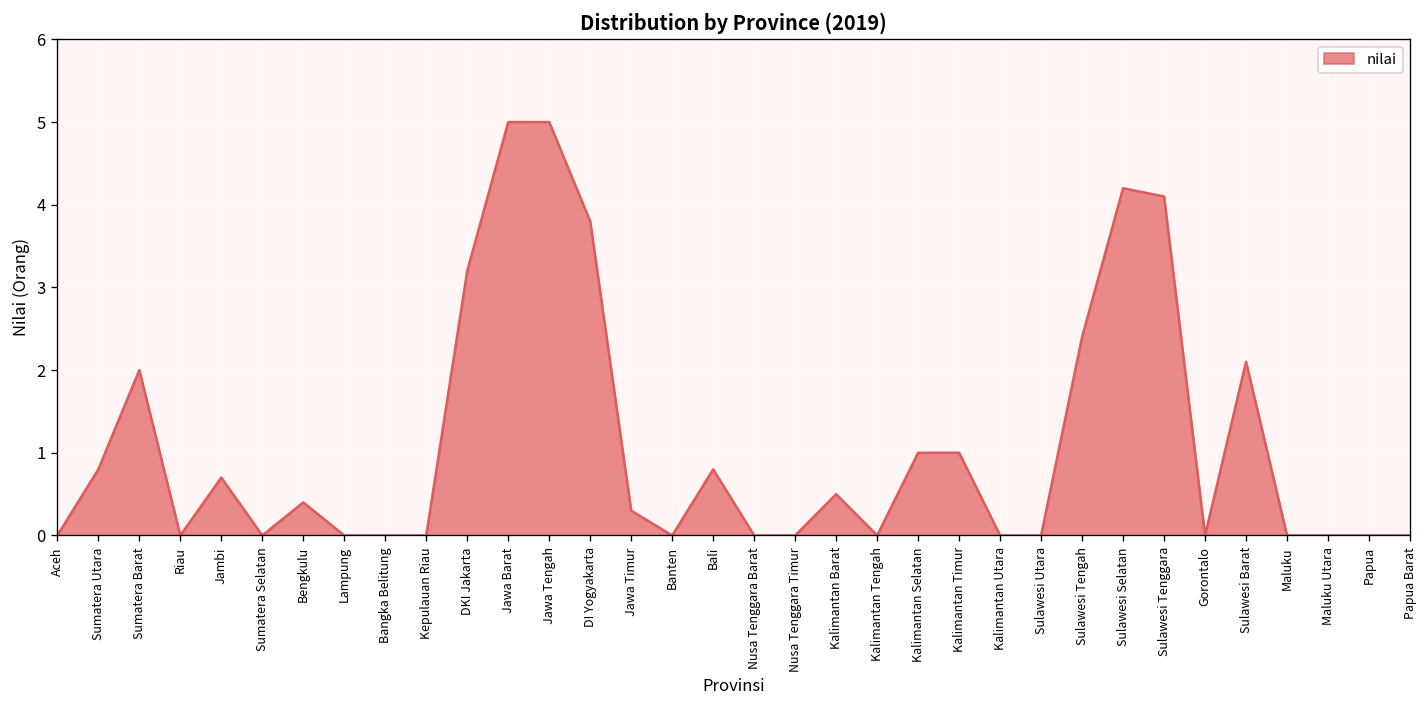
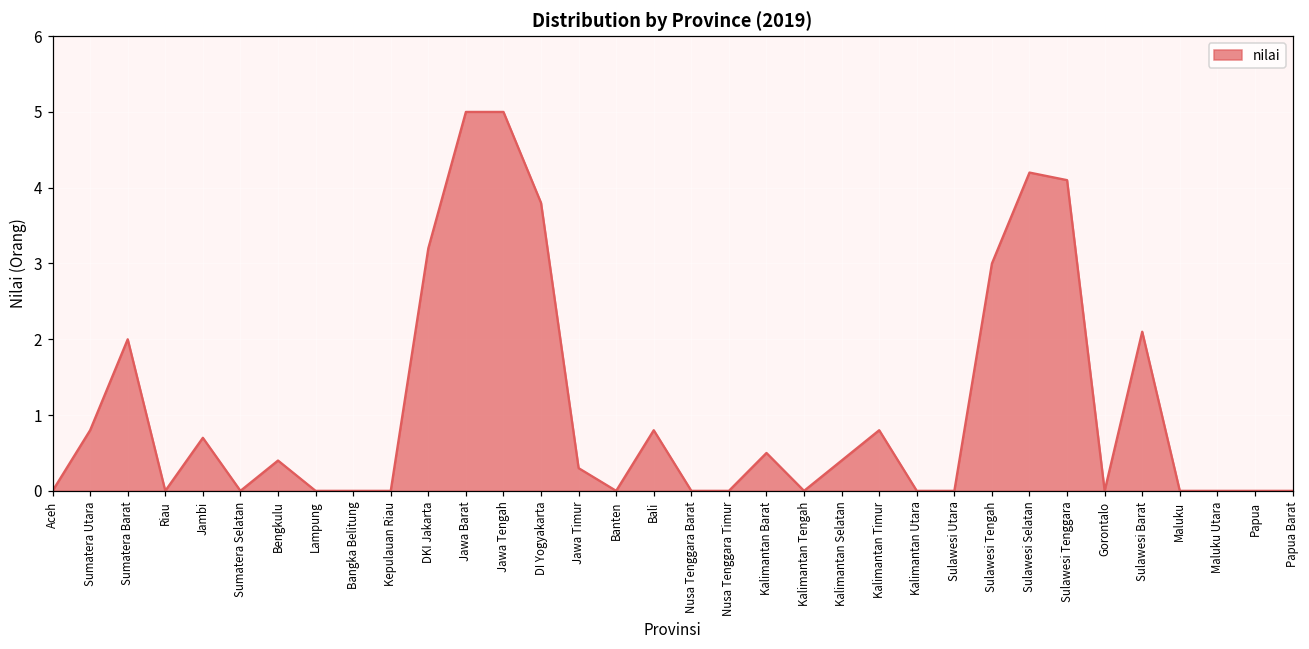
Kalimantan Selatan: 1.0 -> 0.4
Kalimantan Timur: 1.0 -> 0.8
Sulawesi Tengah: 2.4 -> 3.0
